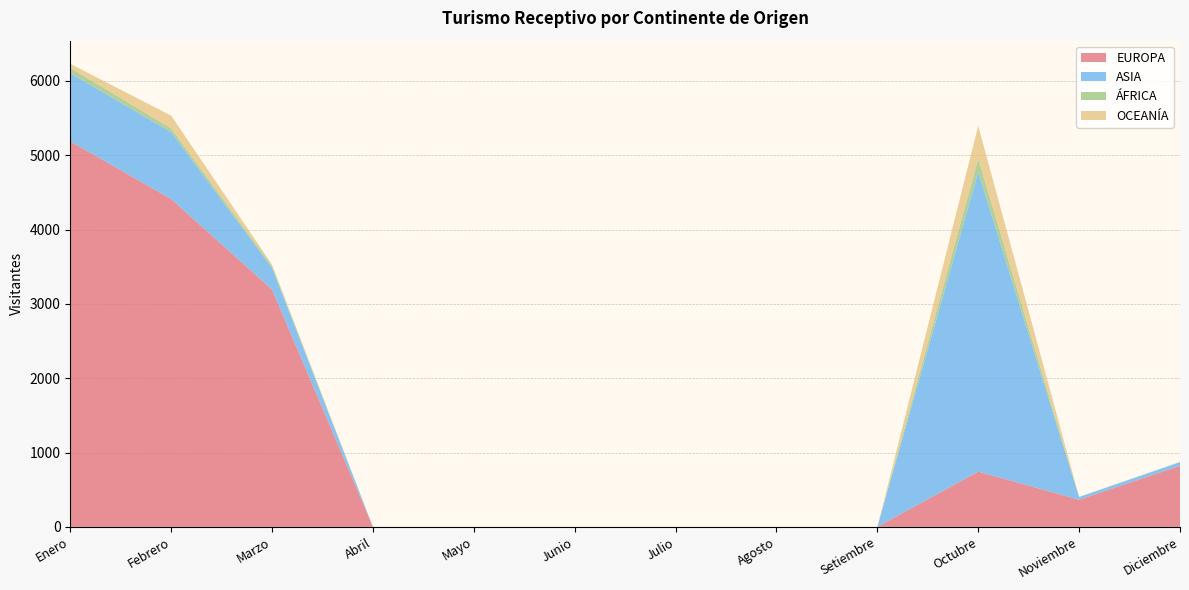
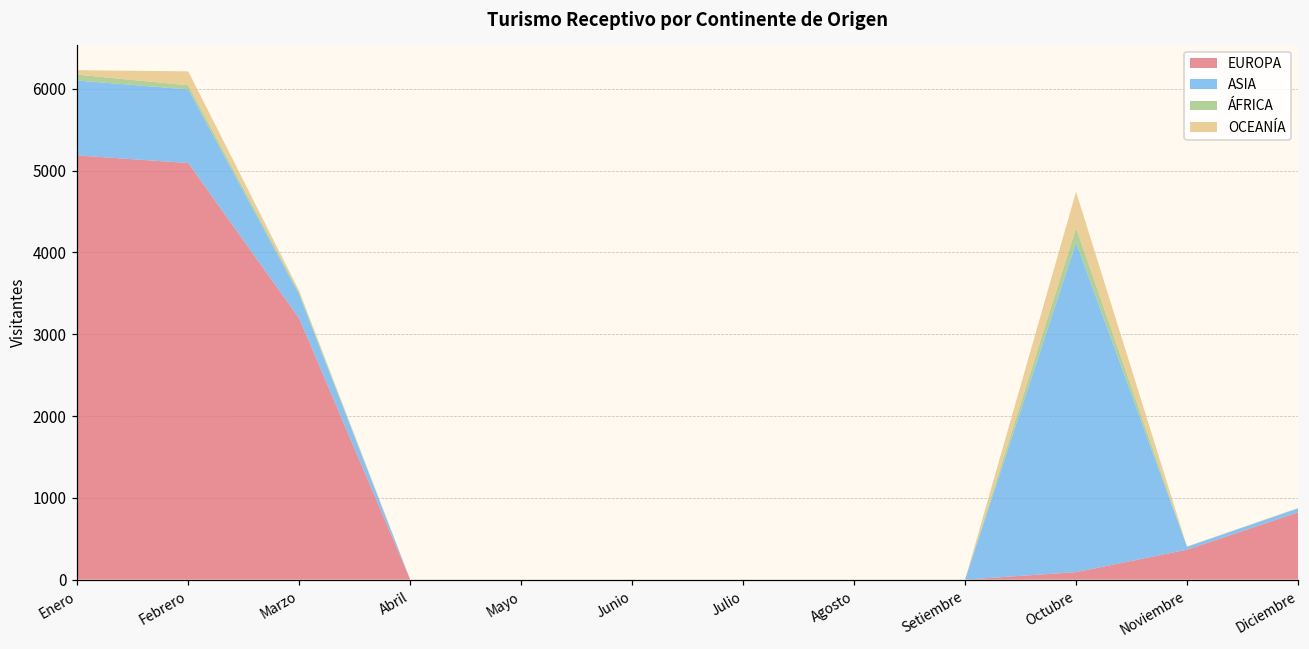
EUROPA, Febrero: 4400 -> 5100
EUROPA, Octubre: 700 -> 100
